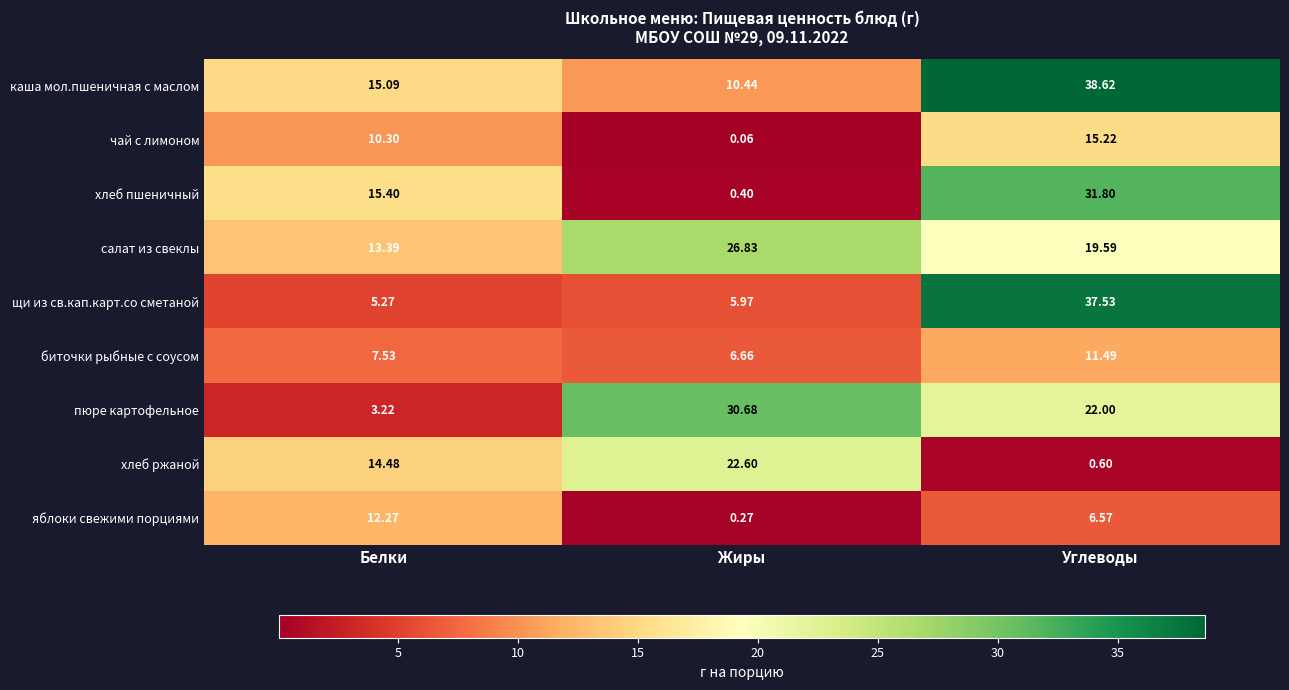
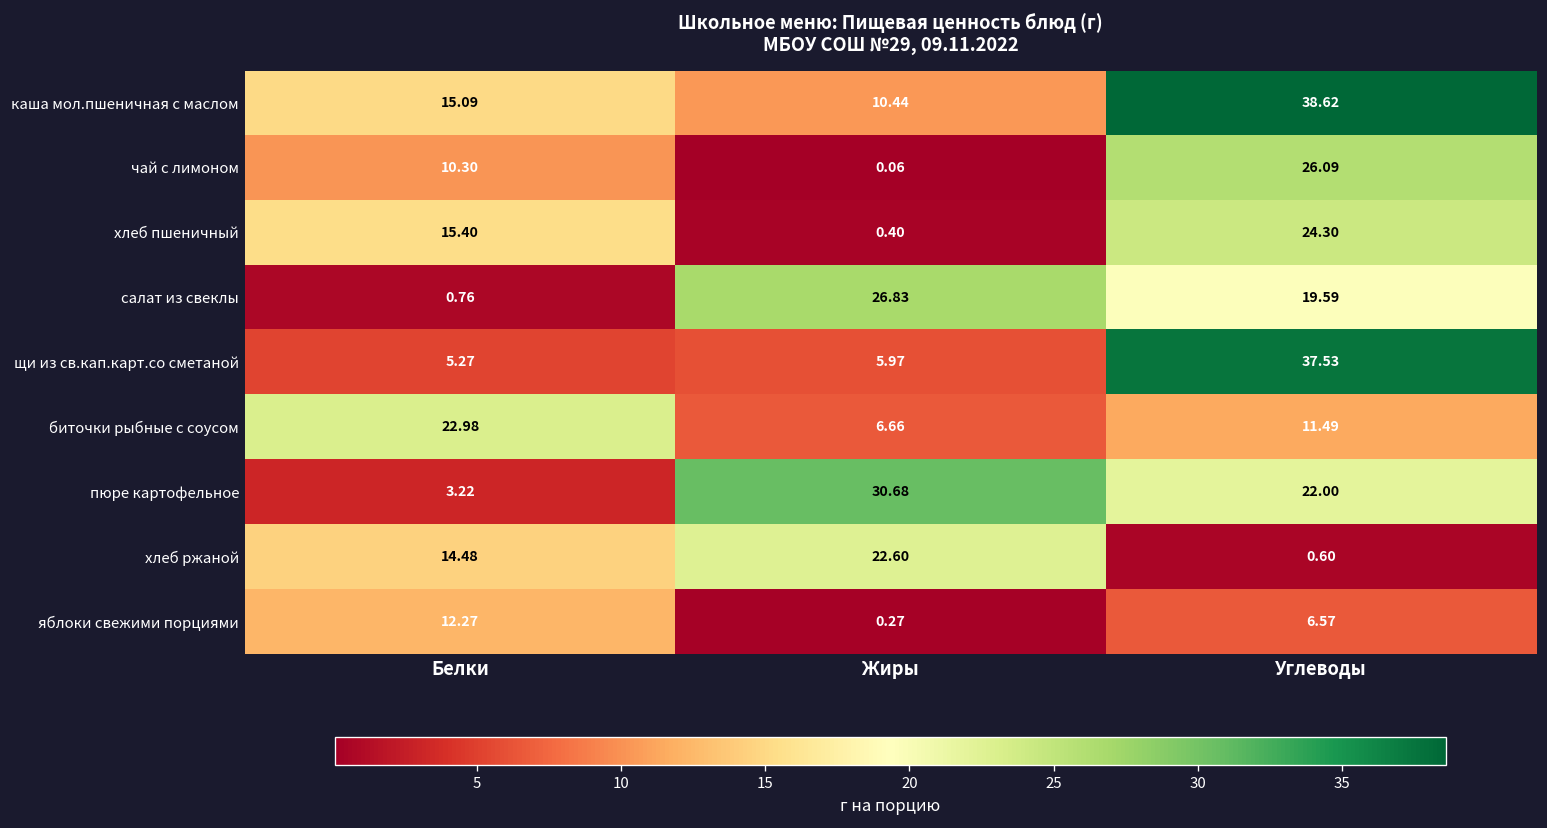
чай с лимоном, Углеводы: 15.22 -> 26.09
хлеб пшеничный, Углеводы: 31.80 -> 24.30
салат из свеклы, Белки: 13.39 -> 0.76
биточки рыбные с соусом, Белки: 7.53 -> 22.98
